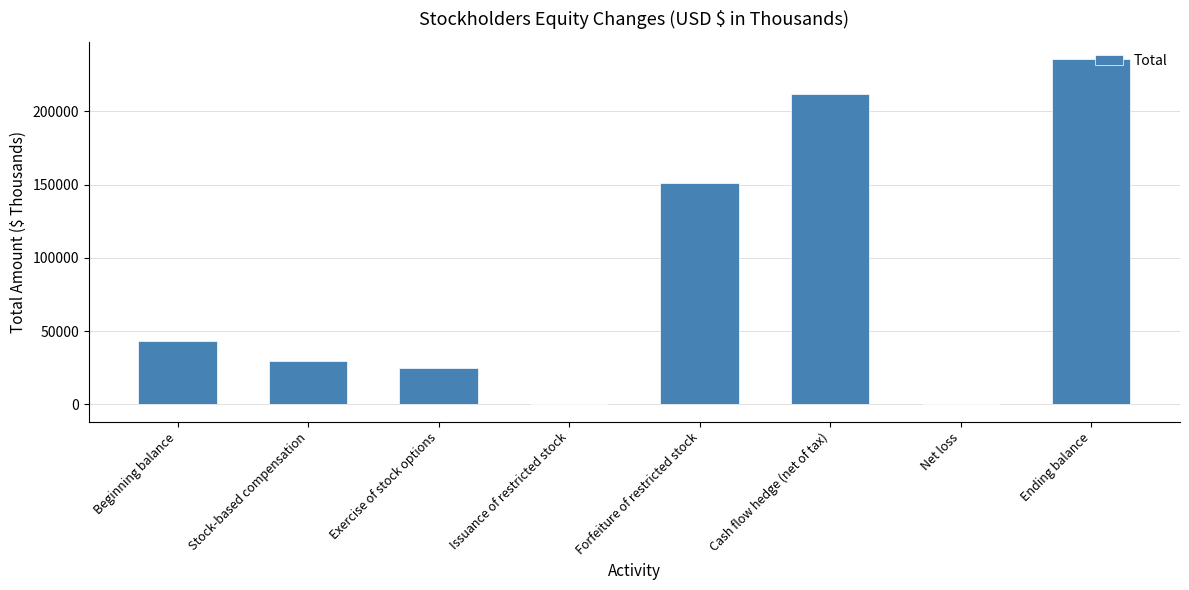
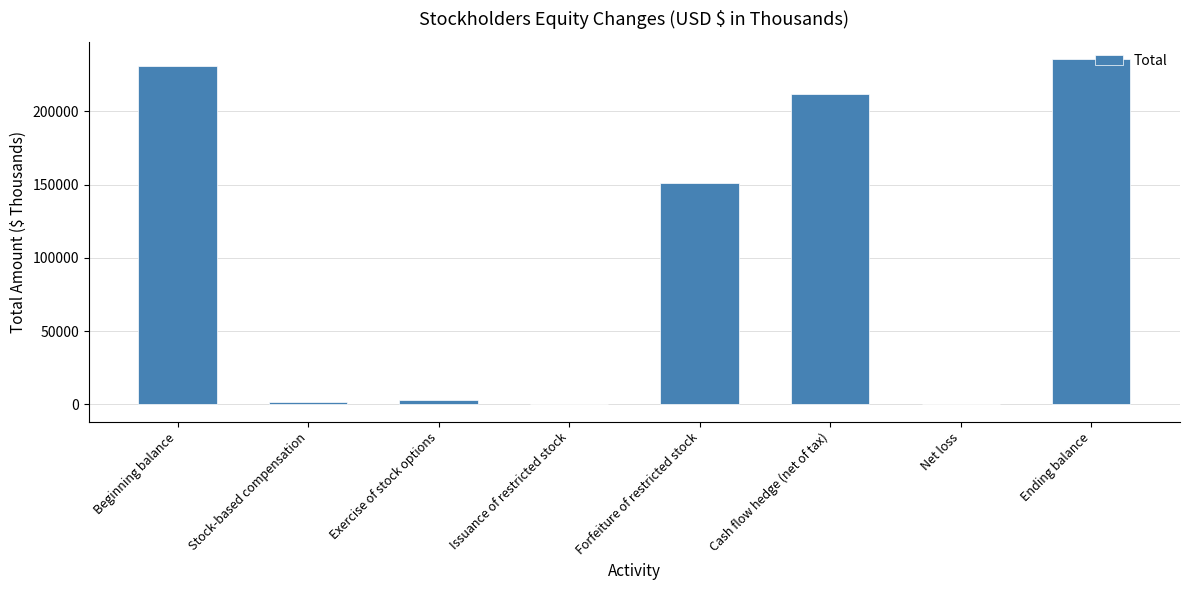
Beginning balance: 43000 -> 231000
Stock-based compensation: 29000 -> 2000
Exercise of stock options: 25000 -> 3000
